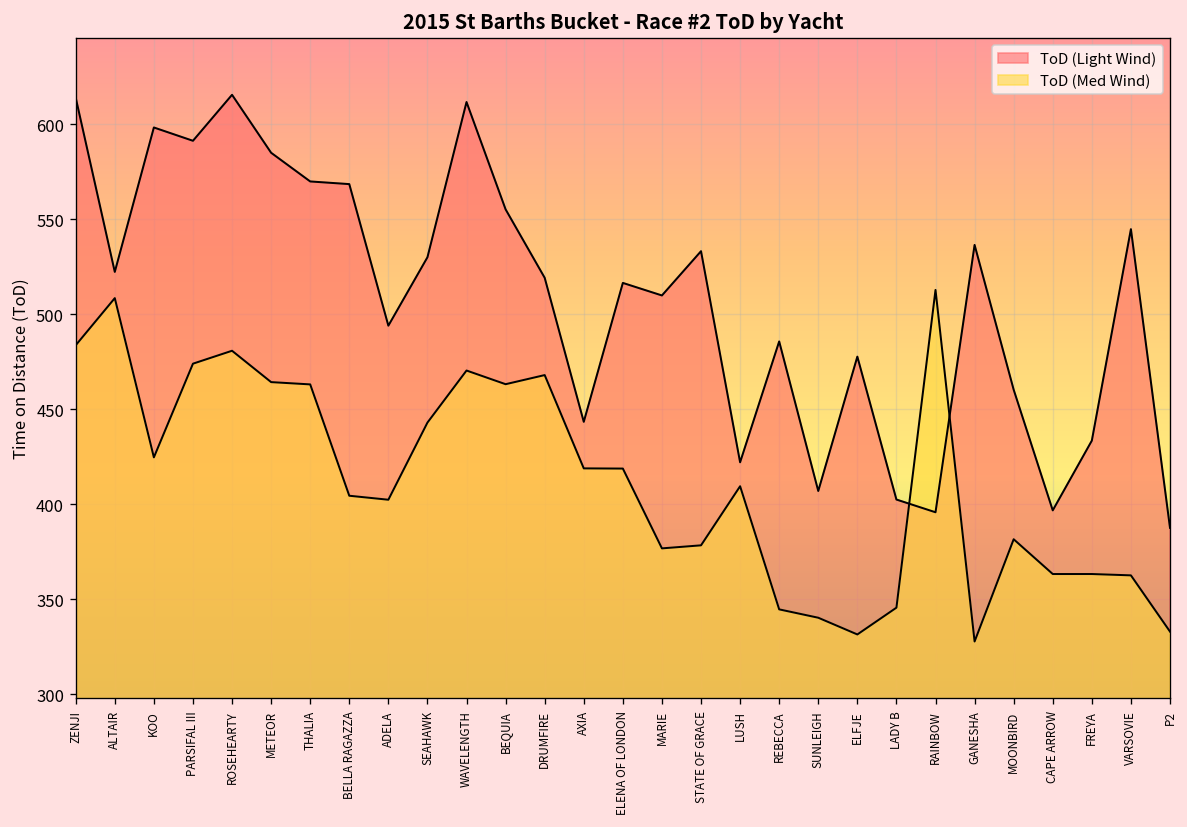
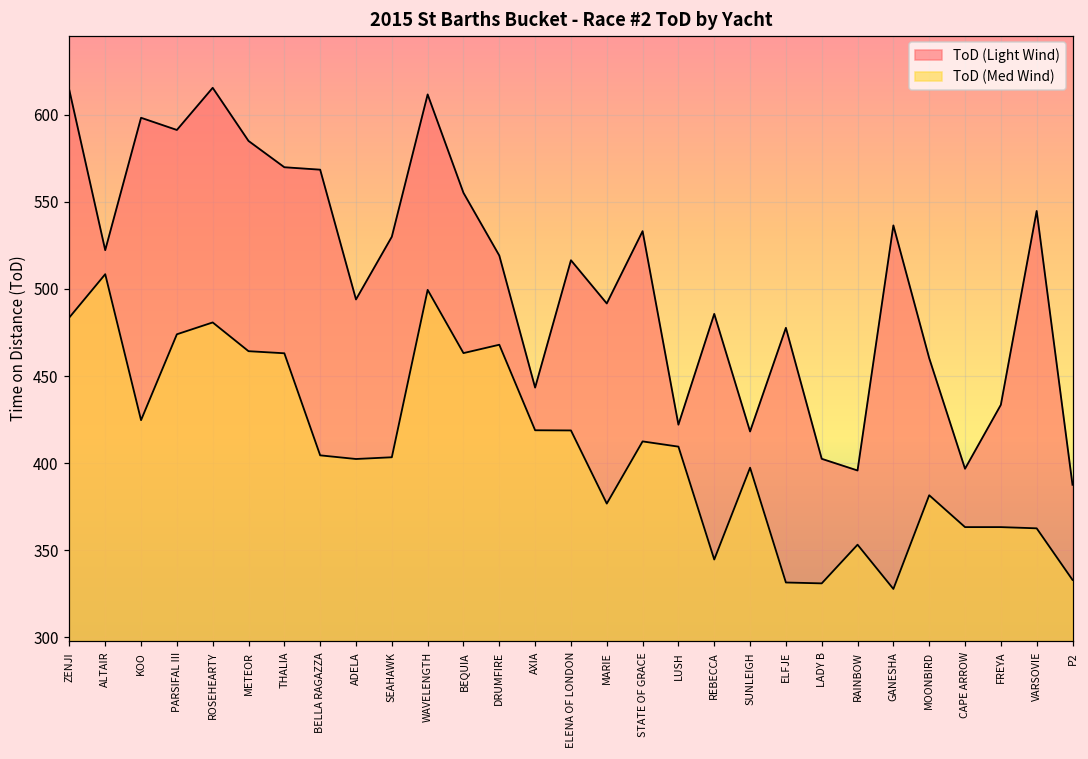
ToD (Med Wind), SEAHAWK: 443 -> 403
ToD (Med Wind), WAVELENGTH: 470 -> 500
ToD (Light Wind), MARIE: 510 -> 492
ToD (Med Wind), STATE OF GRACE: 378 -> 413
ToD (Light Wind), SUNLEIGH: 407 -> 418
ToD (Med Wind), SUNLEIGH: 340 -> 397
ToD (Med Wind), LADY B: 346 -> 331
ToD (Med Wind), RAINBOW: 513 -> 353
